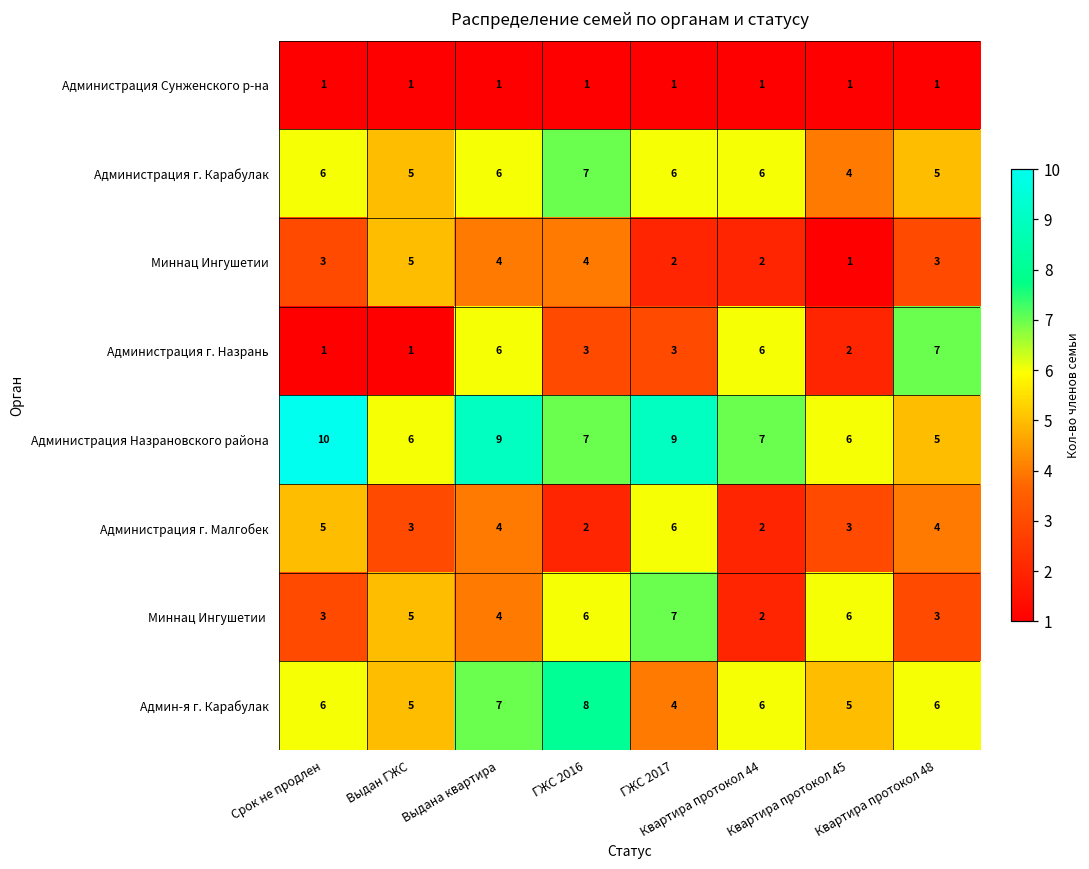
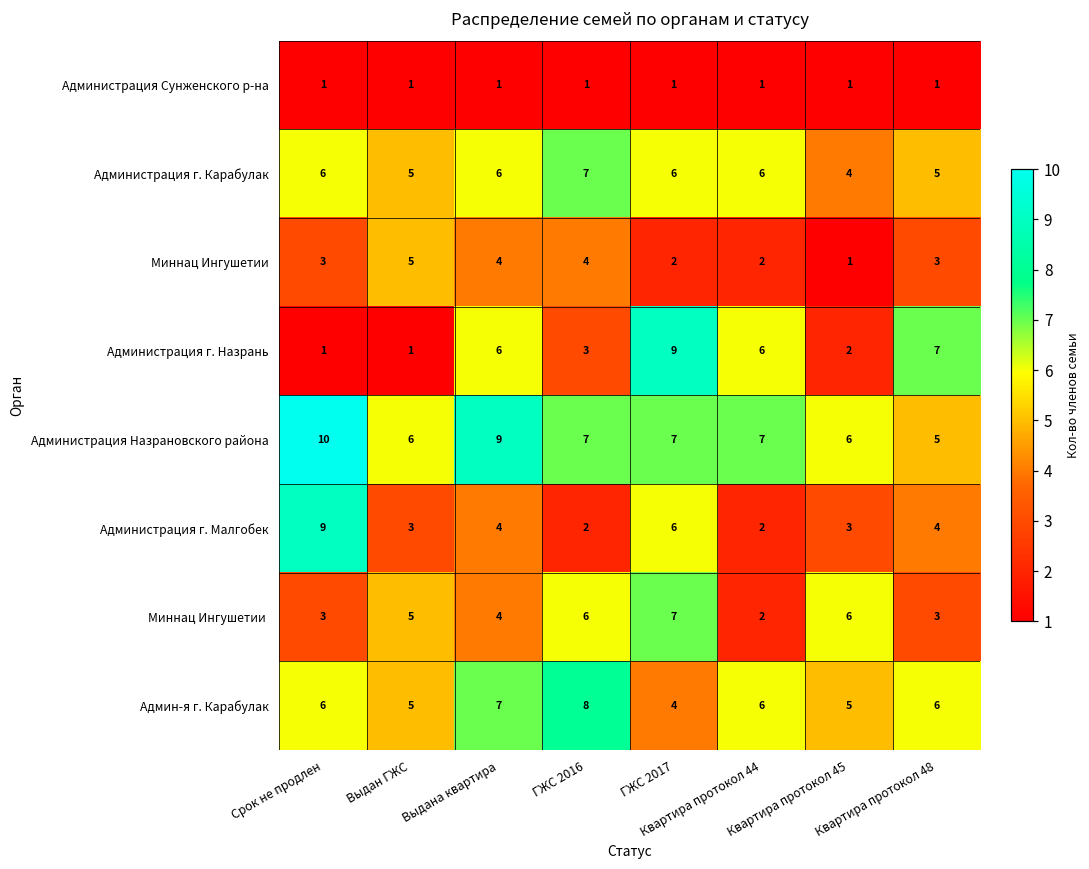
Администрация г. Назрань, ГЖС 2017: 3 -> 9
Администрация Назрановского района, ГЖС 2017: 9 -> 7
Администрация г. Малгобек, Срок не продлен: 5 -> 9
